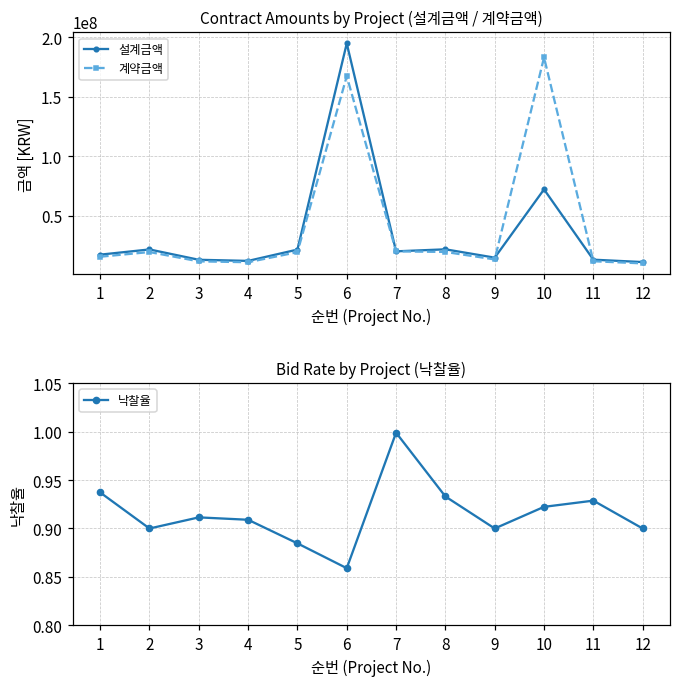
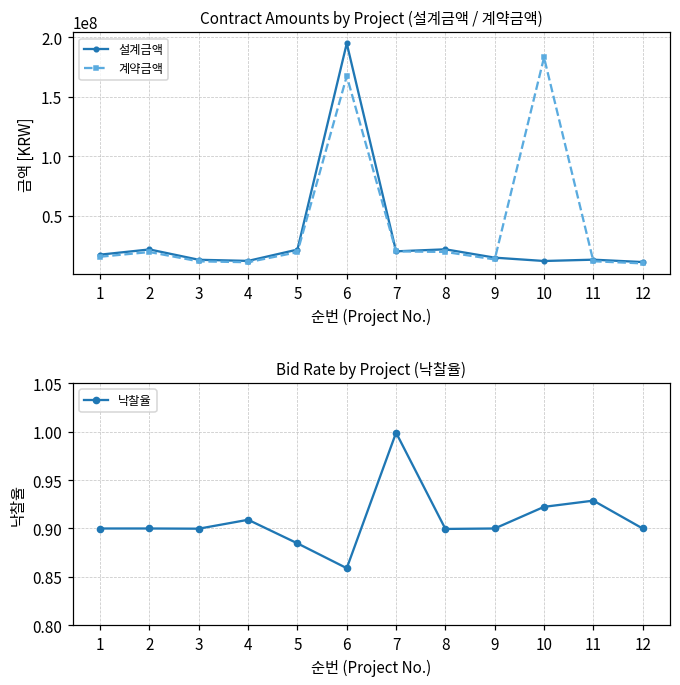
Contract Amounts by Project (설계금액 / 계약금액), 설계금액, 10: 72000000 -> 12000000
Bid Rate by Project (낙찰율), 1: 0.94 -> 0.90
Bid Rate by Project (낙찰율), 3: 0.91 -> 0.90
Bid Rate by Project (낙찰율), 8: 0.93 -> 0.90
